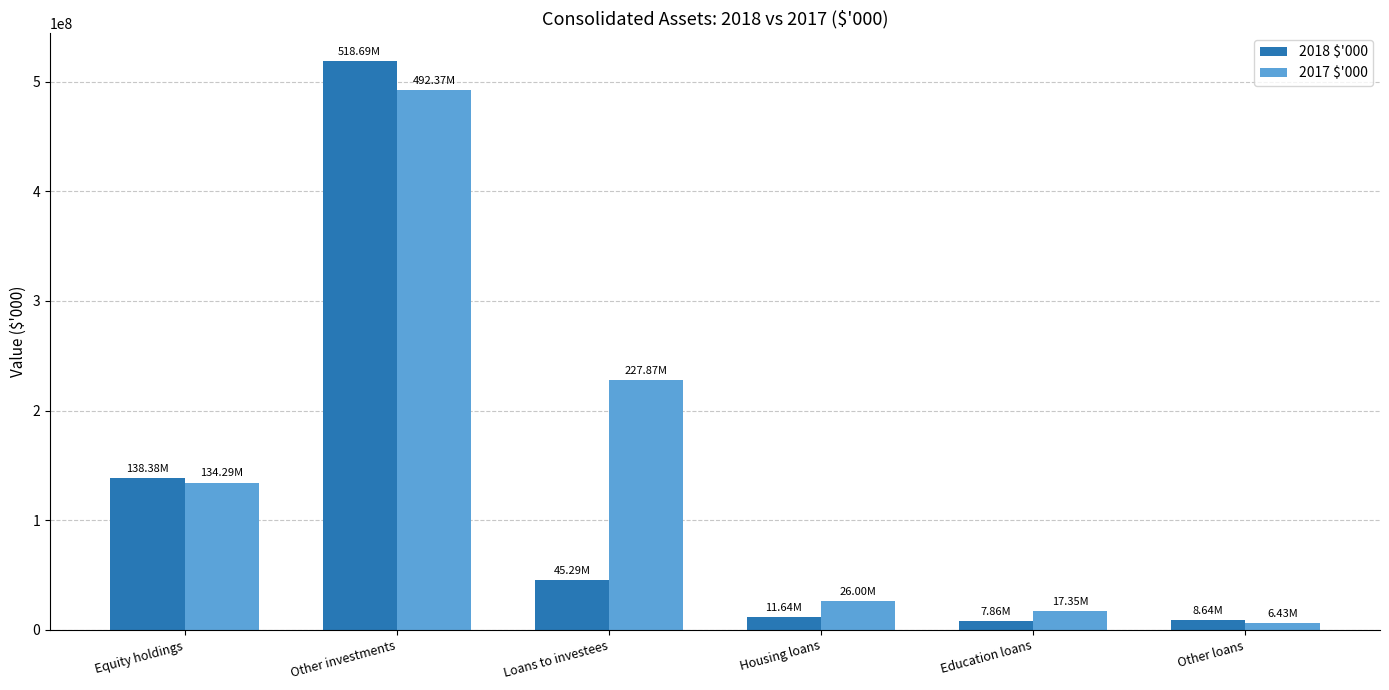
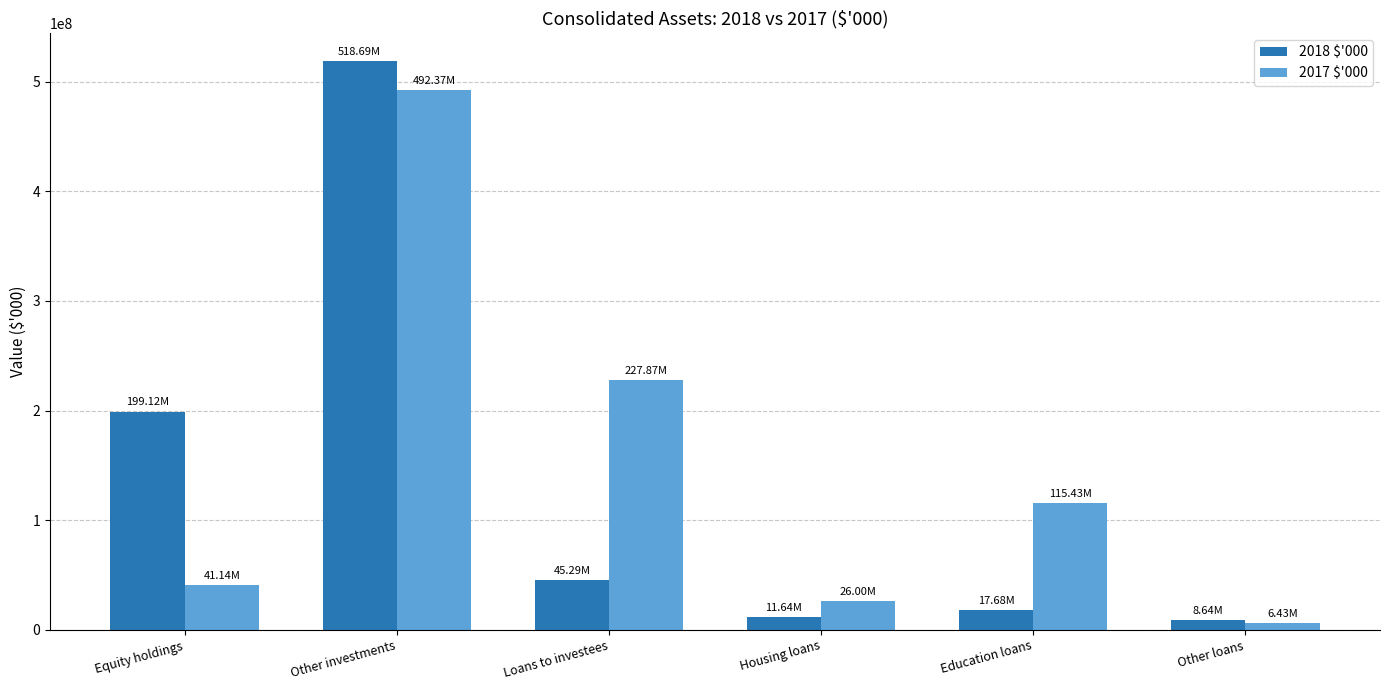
2018 $'000, Equity holdings: 138.38M -> 199.12M
2017 $'000, Equity holdings: 134.29M -> 41.14M
2018 $'000, Education loans: 7.86M -> 17.68M
2017 $'000, Education loans: 17.35M -> 115.43M
